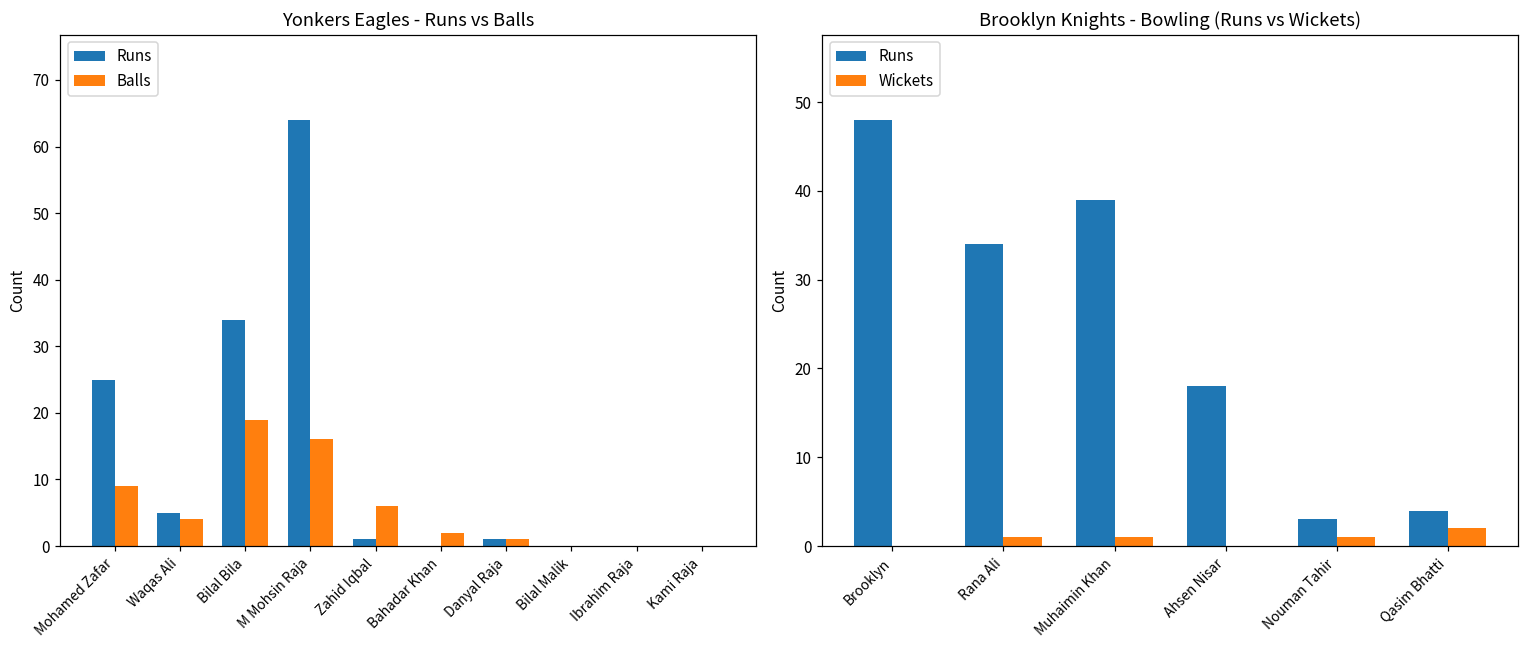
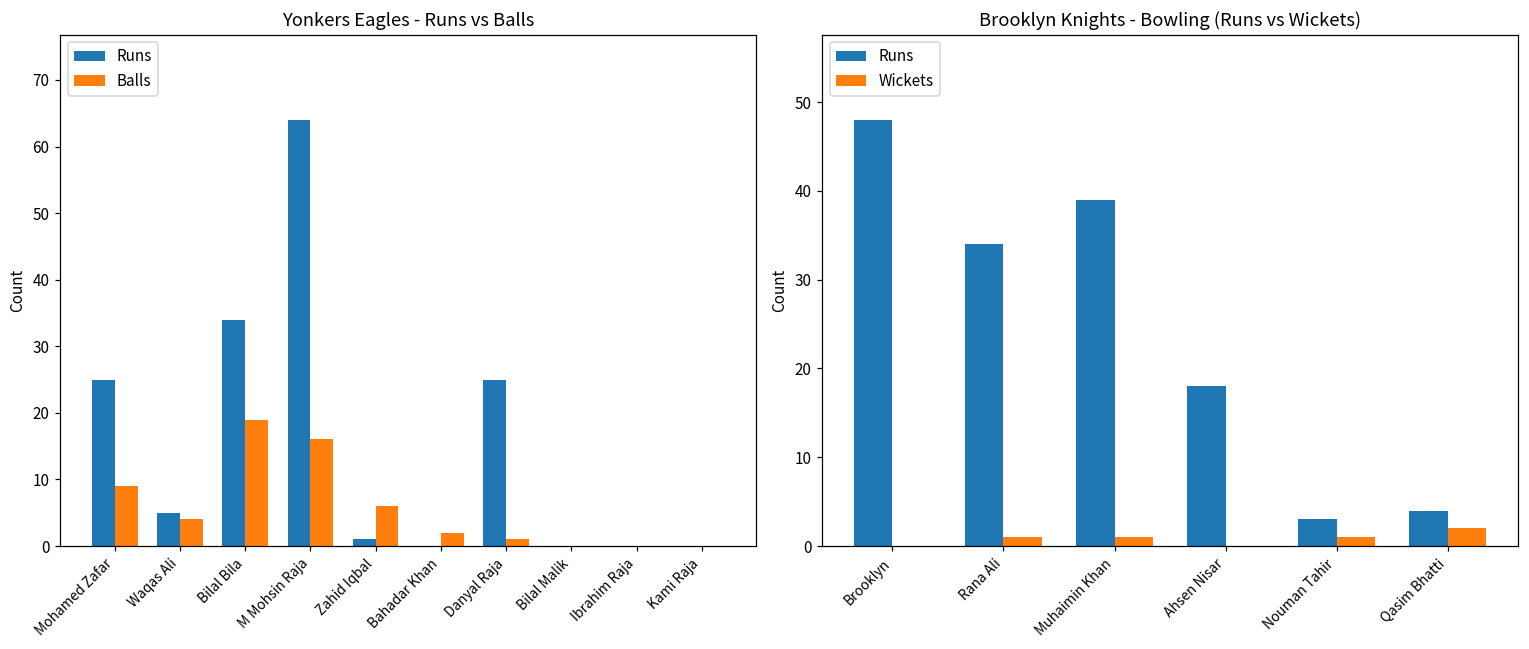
Yonkers Eagles - Runs vs Balls, Runs, Danyal Raja: 1 -> 25
